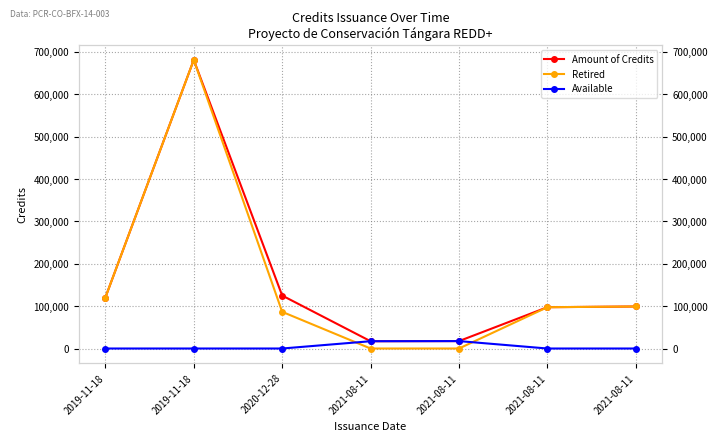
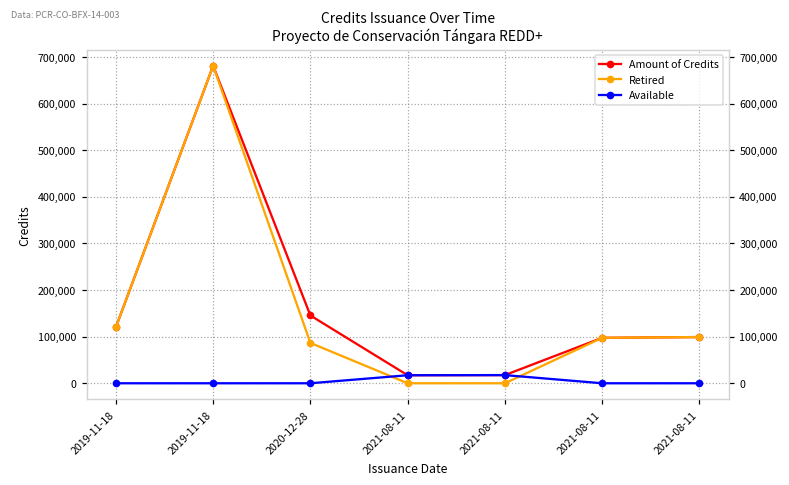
Amount of Credits, 2020-12-28: 120,000 -> 150,000
